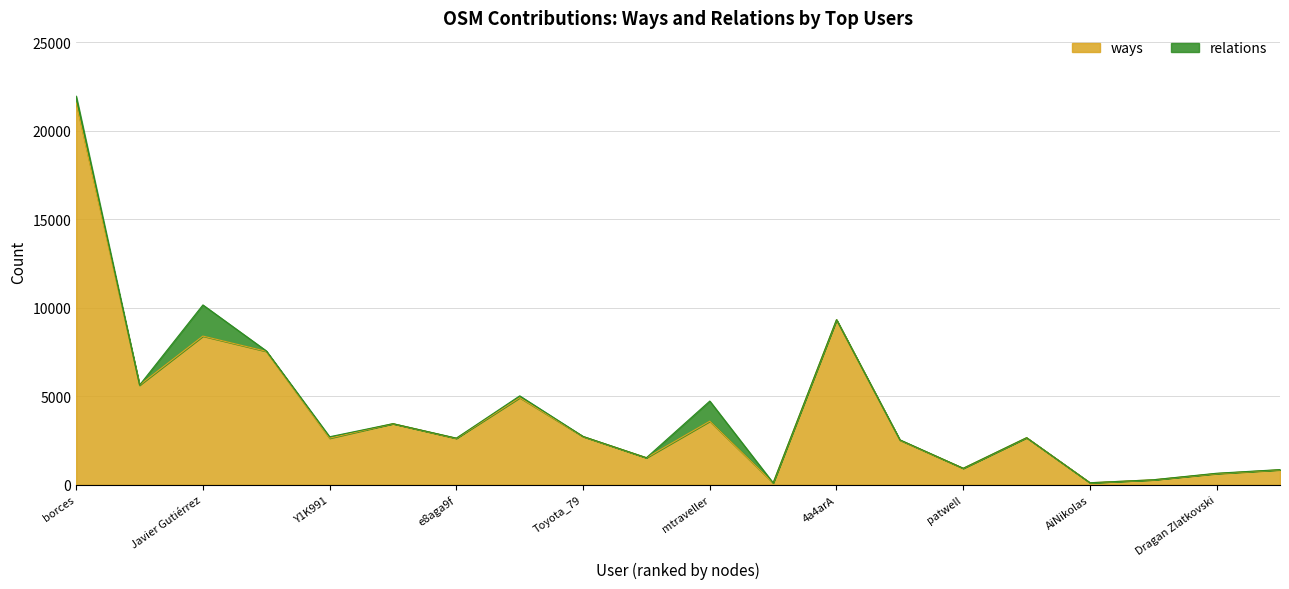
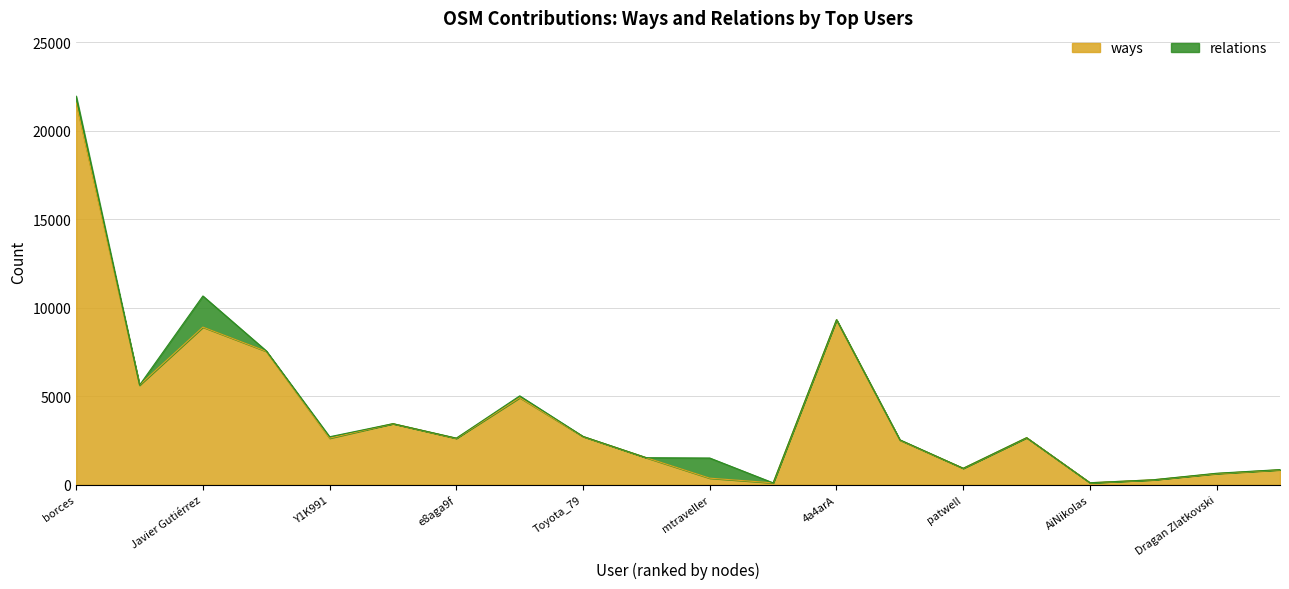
ways, Javier Gutiérrez: 8400 -> 8900
ways, mtraveller: 3600 -> 400
